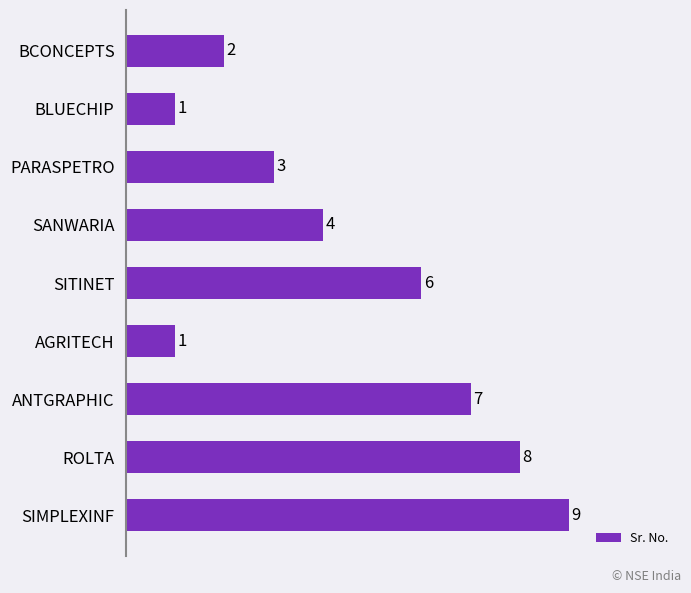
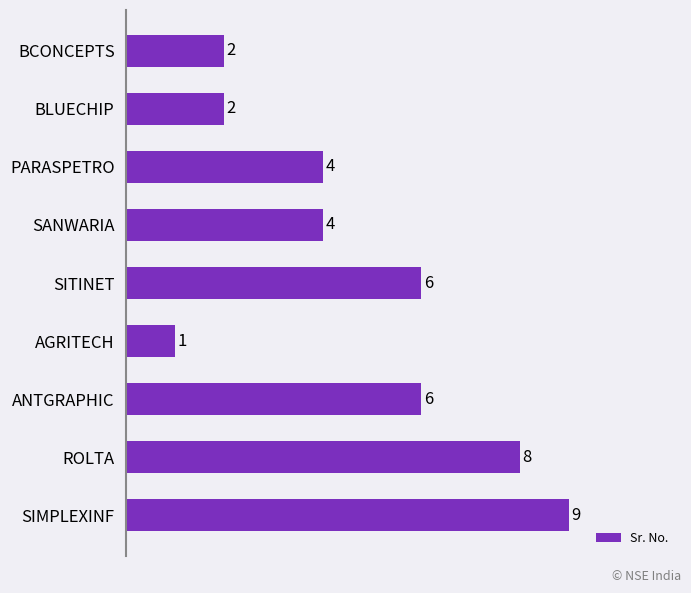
BLUECHIP: 1 -> 2
PARASPETRO: 3 -> 4
ANTGRAPHIC: 7 -> 6
